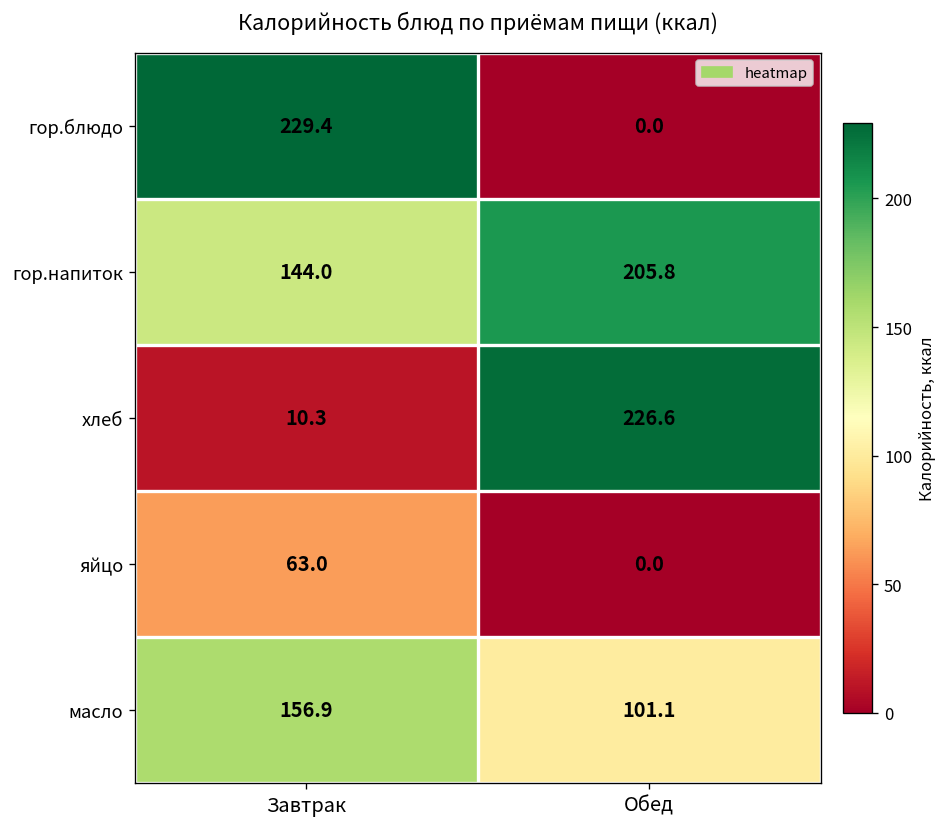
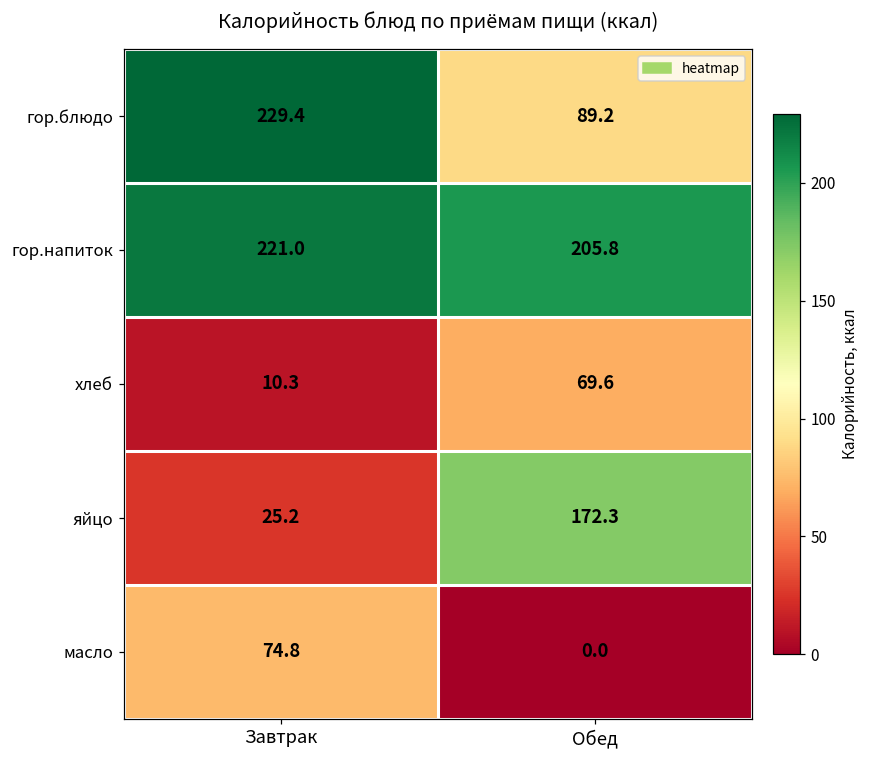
гор.блюдо, Обед: 0.0 -> 89.2
гор.напиток, Завтрак: 144.0 -> 221.0
хлеб, Обед: 226.6 -> 69.6
яйцо, Завтрак: 63.0 -> 25.2
яйцо, Обед: 0.0 -> 172.3
масло, Завтрак: 156.9 -> 74.8
масло, Обед: 101.1 -> 0.0
